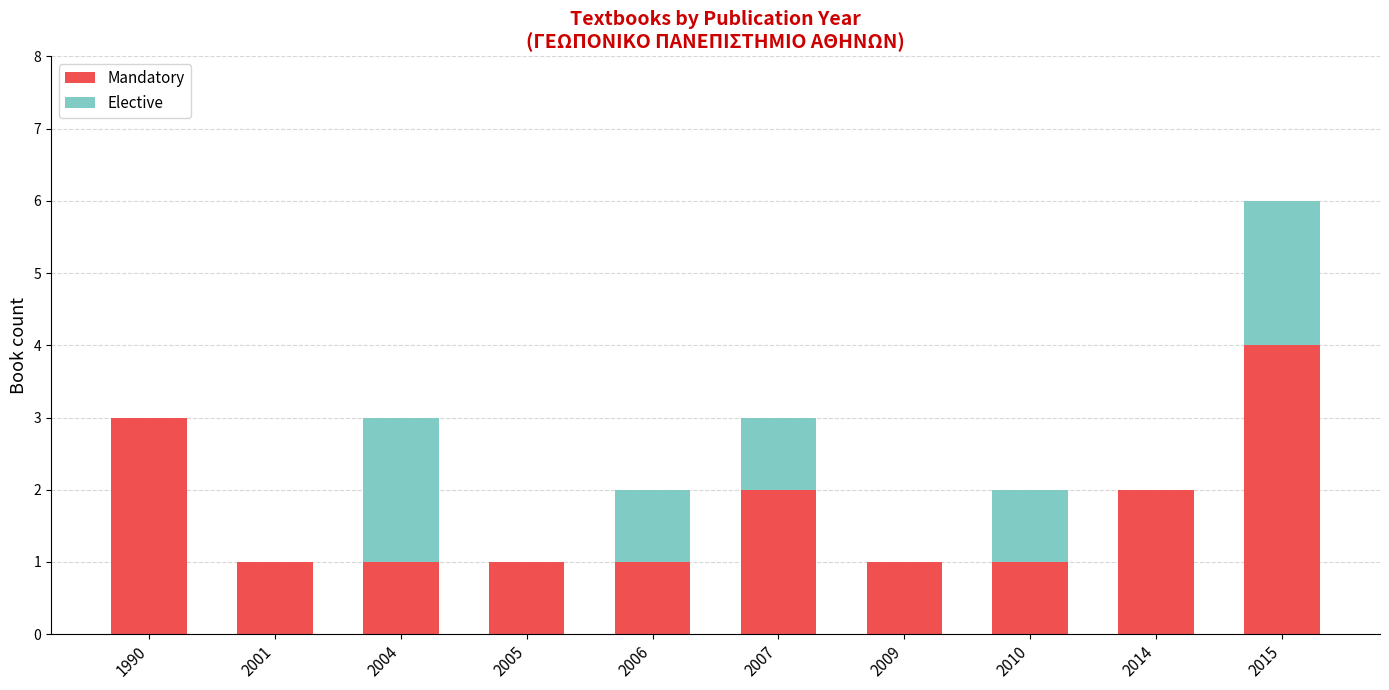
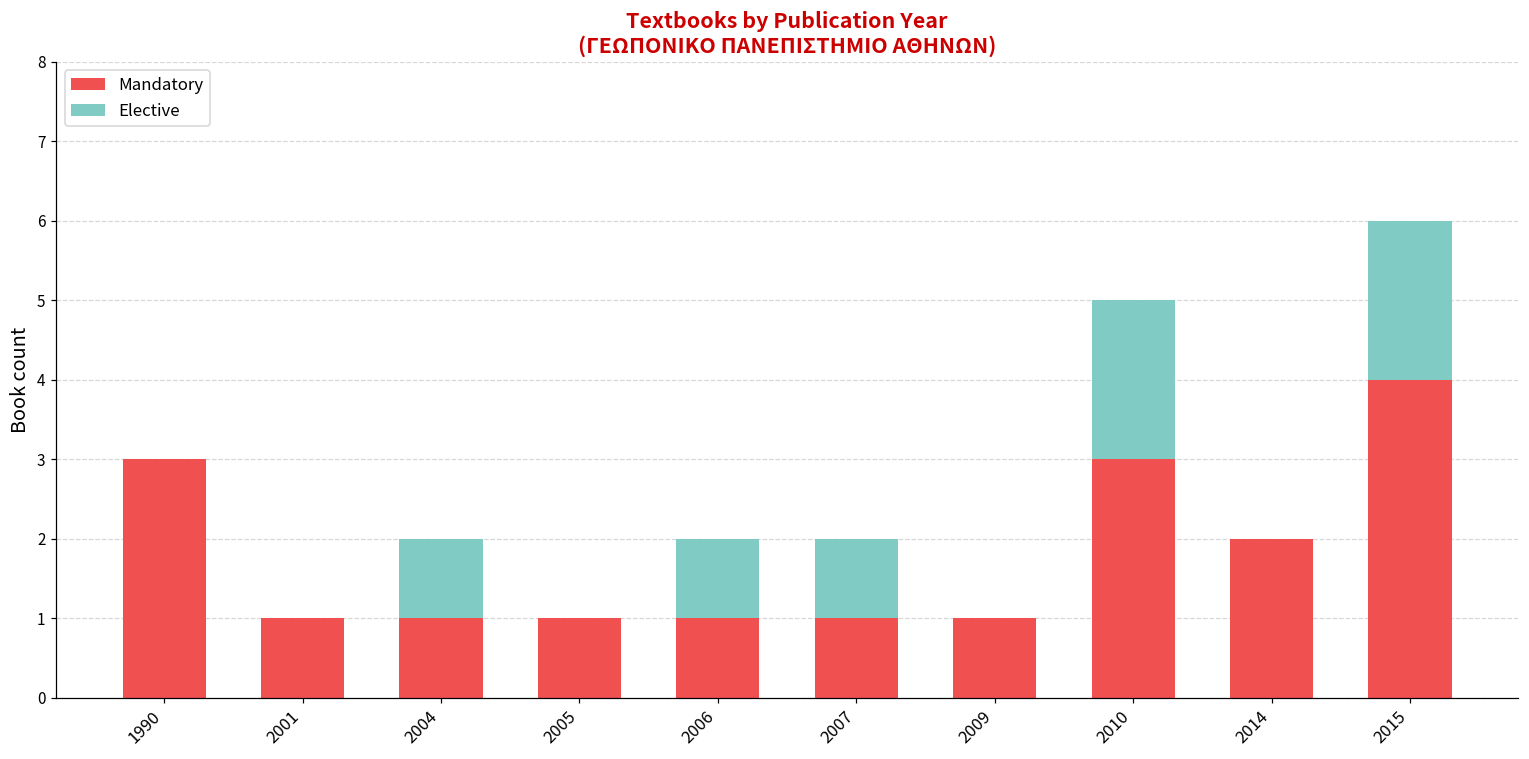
Elective, 2004: 2 -> 1
Mandatory, 2007: 2 -> 1
Mandatory, 2010: 1 -> 3
Elective, 2010: 1 -> 2
